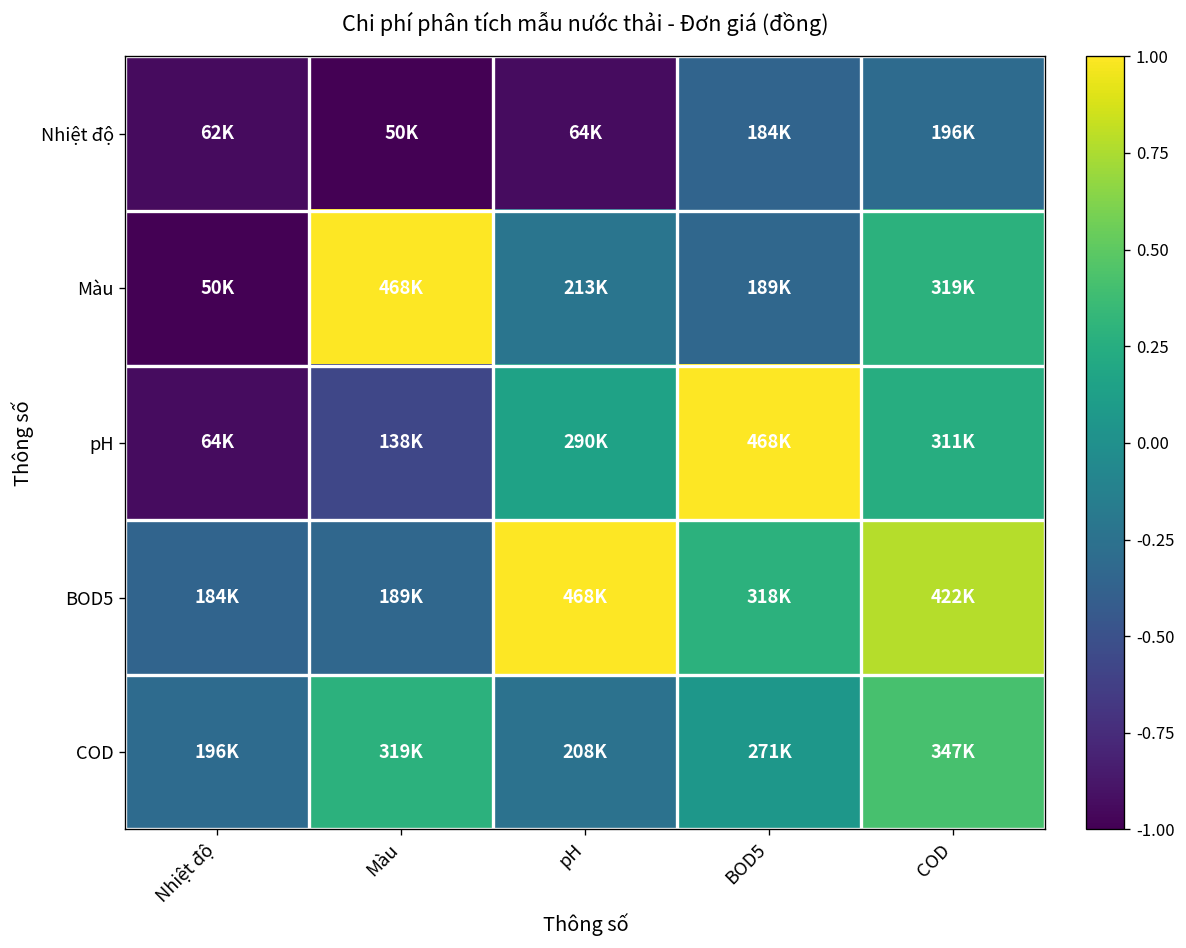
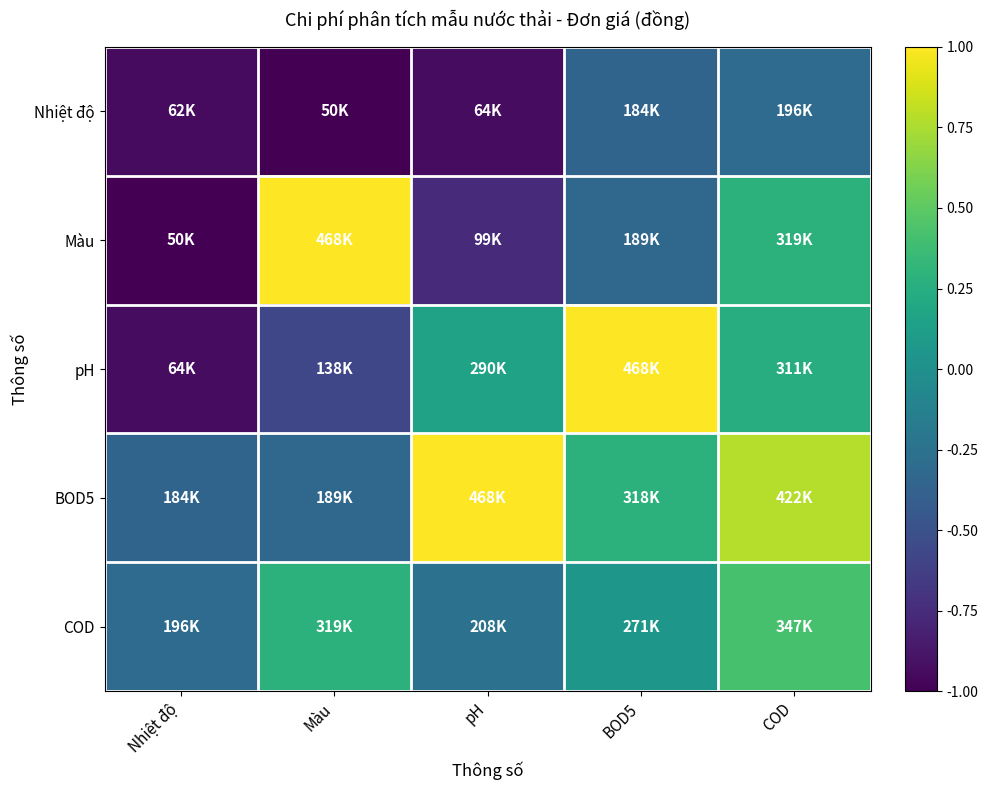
Màu, pH: 213K -> 99K
